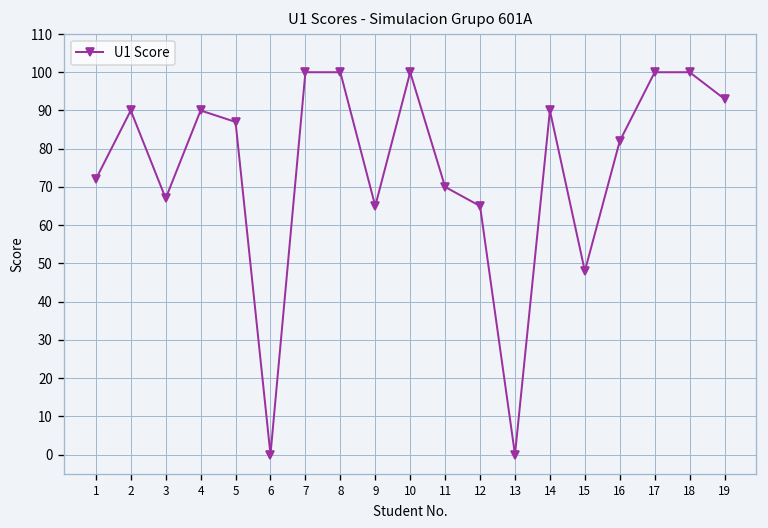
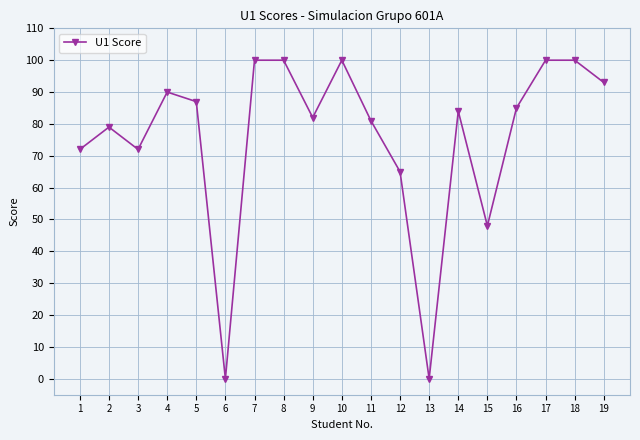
2: 90 -> 79
3: 67 -> 72
9: 65 -> 82
11: 70 -> 81
14: 90 -> 84
16: 82 -> 85
